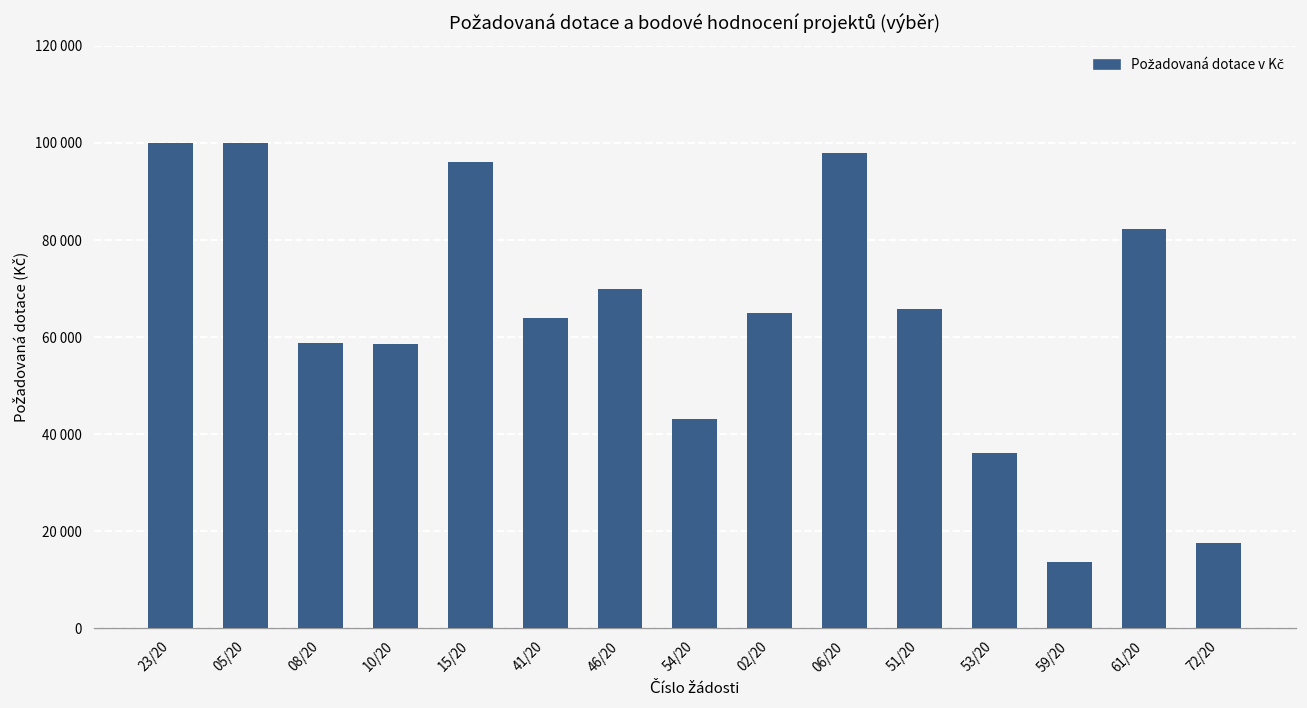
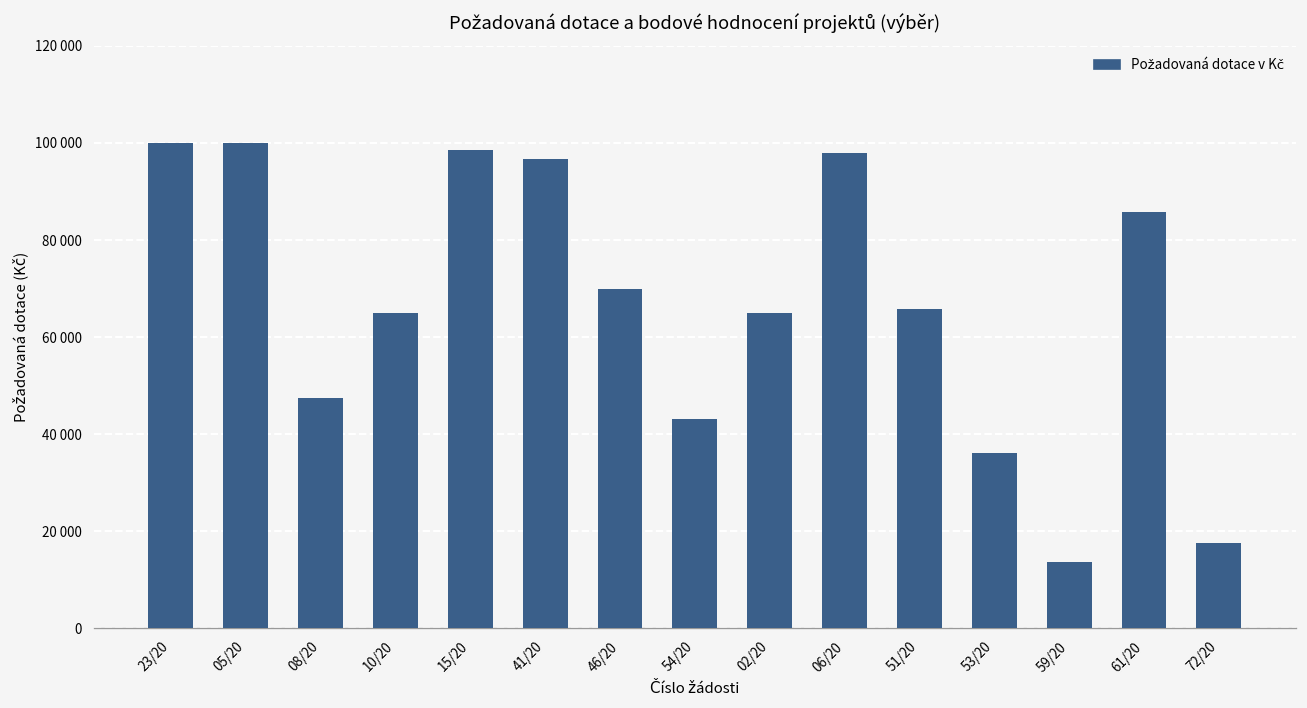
08/20: 59000 -> 48000
10/20: 59000 -> 65000
15/20: 96000 -> 99000
41/20: 64000 -> 97000
61/20: 82000 -> 86000
